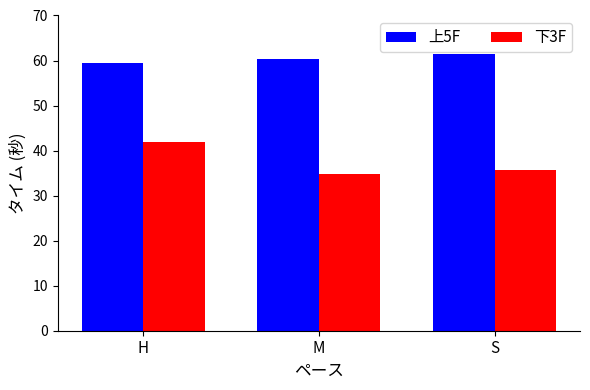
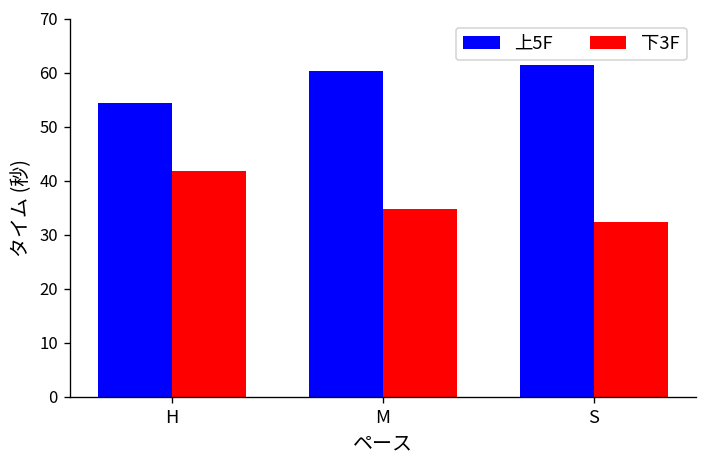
上5F, H: 59 -> 54
下3F, S: 36 -> 32
